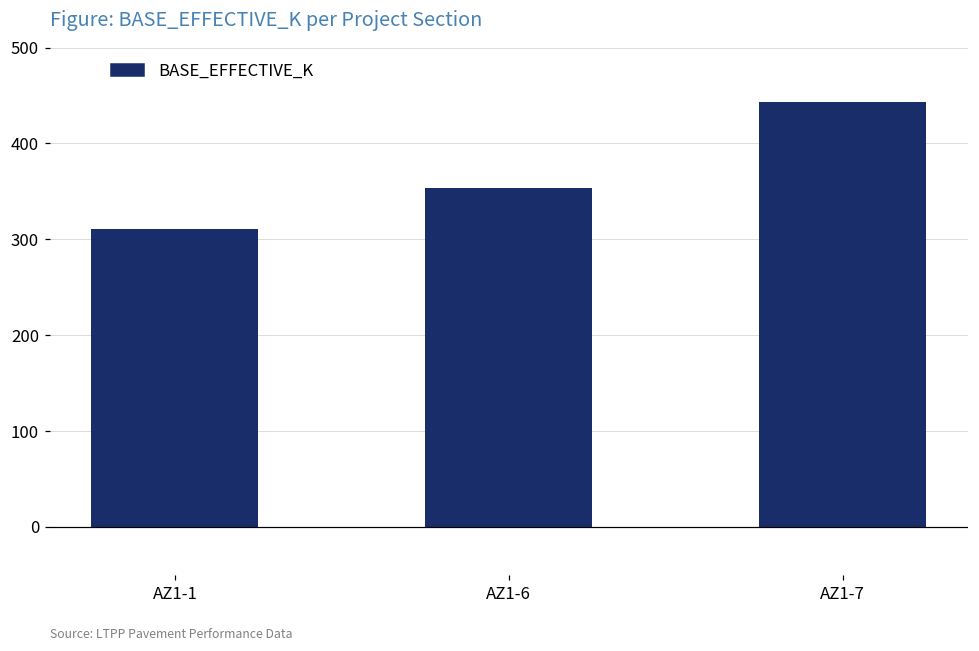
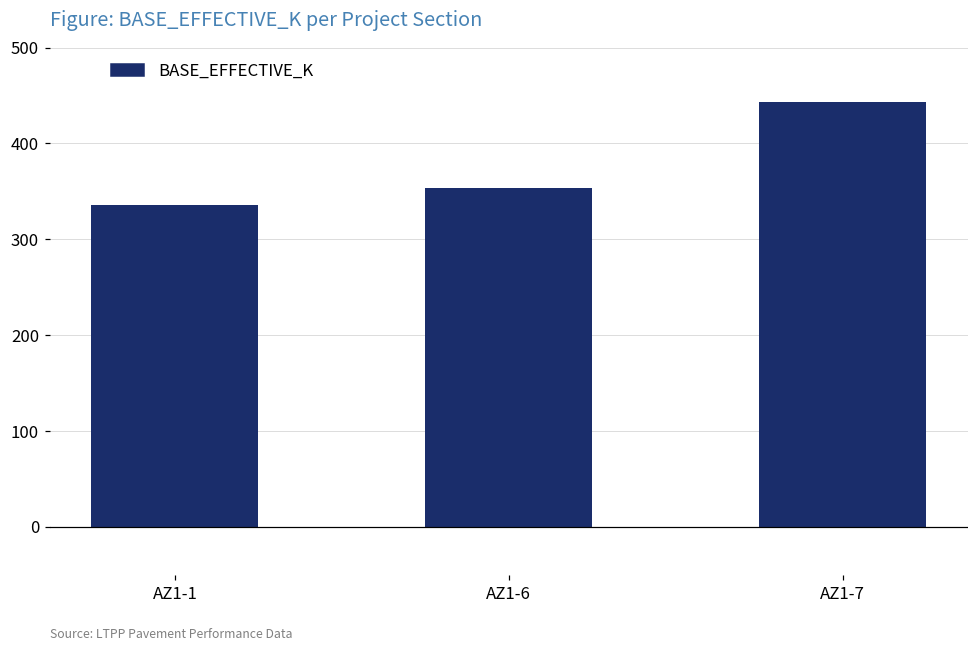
AZ1-1: 310 -> 340
